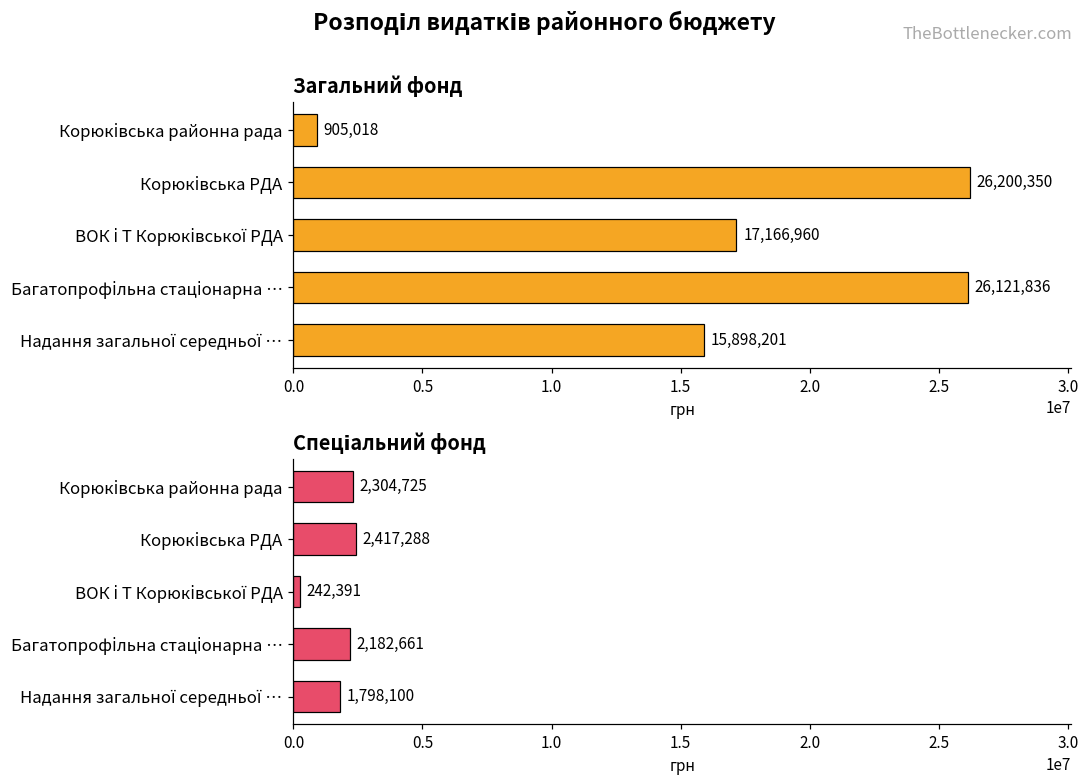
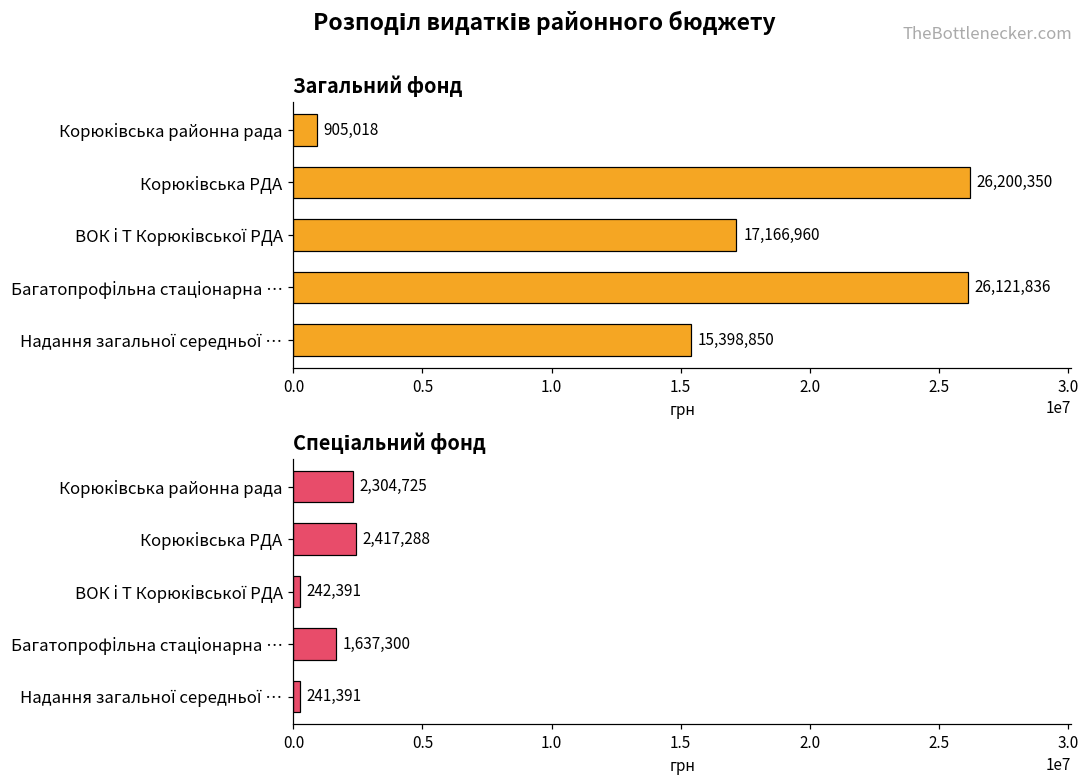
Загальний фонд, Надання загальної середньої …: 15,898,201 -> 15,398,850
Спеціальний фонд, Багатопрофільна стаціонарна …: 2,182,661 -> 1,637,300
Спеціальний фонд, Надання загальної середньої …: 1,798,100 -> 241,391
